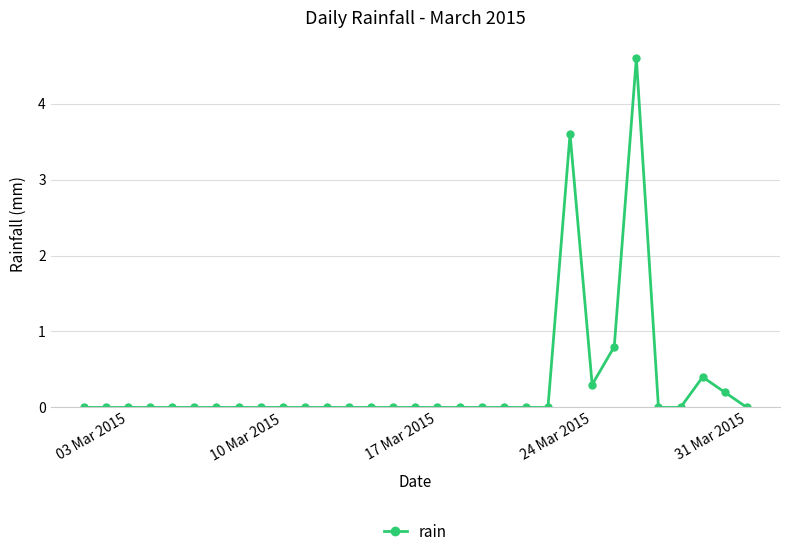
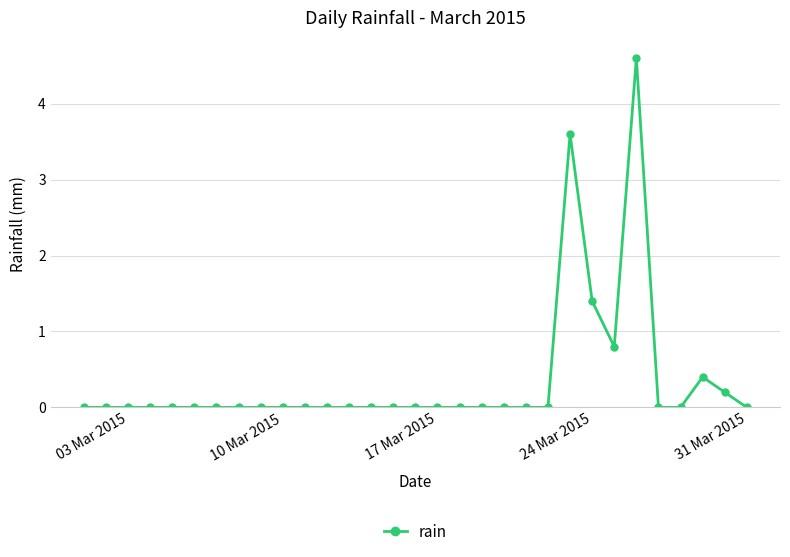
24 Mar 2015: 0.3 -> 1.4
